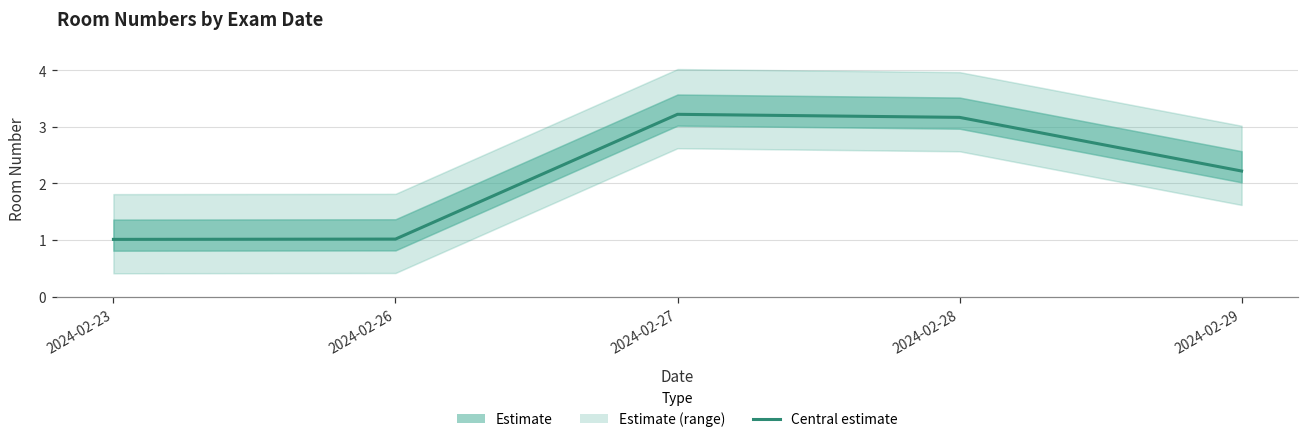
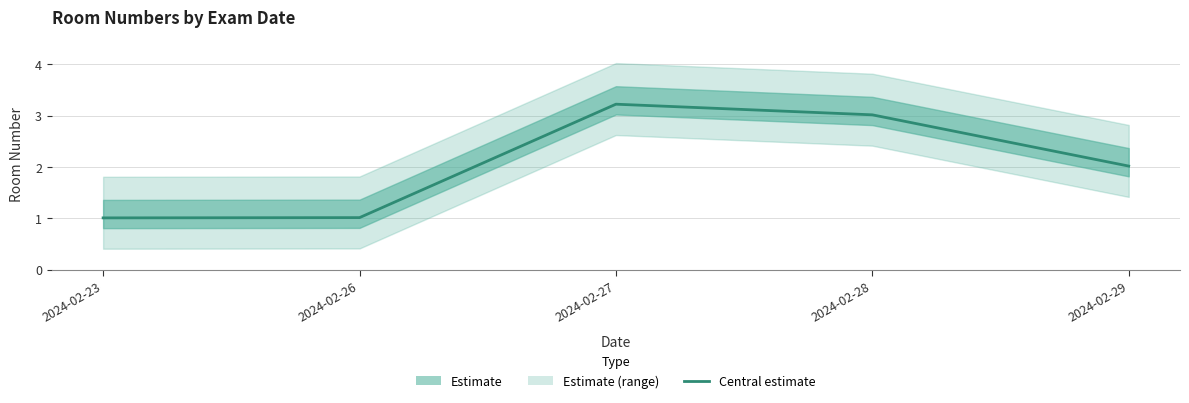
Central estimate, 2024-02-28: 3.2 -> 3.0
Central estimate, 2024-02-29: 2.2 -> 2.0
